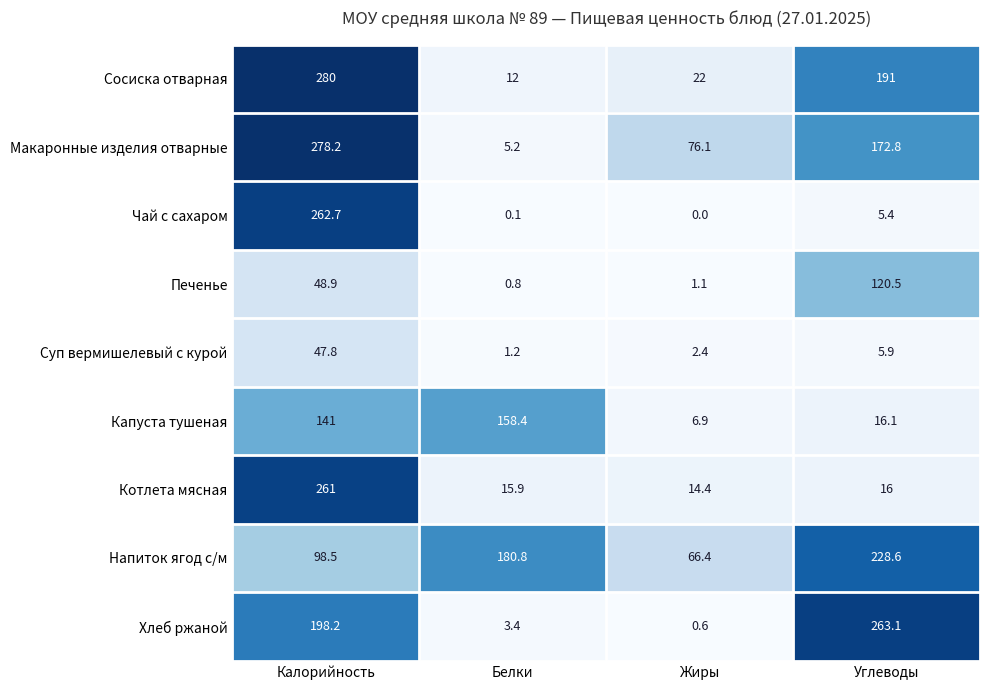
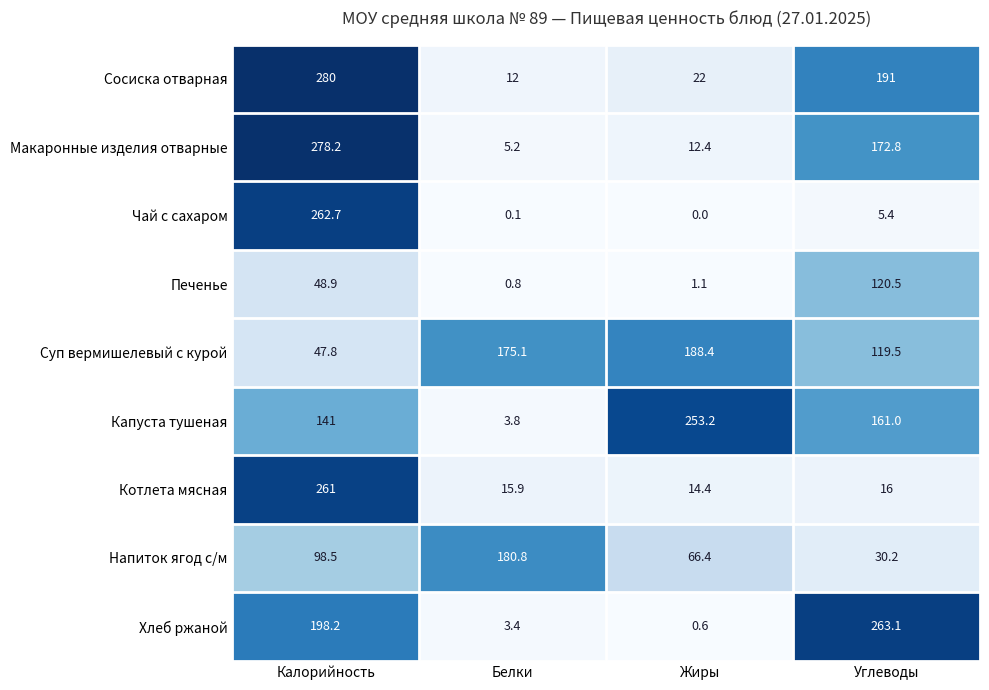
Макаронные изделия отварные, Жиры: 76.1 -> 12.4
Суп вермишелевый с курой, Белки: 1.2 -> 175.1
Суп вермишелевый с курой, Жиры: 2.4 -> 188.4
Суп вермишелевый с курой, Углеводы: 5.9 -> 119.5
Капуста тушеная, Белки: 158.4 -> 3.8
Капуста тушеная, Жиры: 6.9 -> 253.2
Капуста тушеная, Углеводы: 16.1 -> 161.0
Напиток ягод с/м, Углеводы: 228.6 -> 30.2
